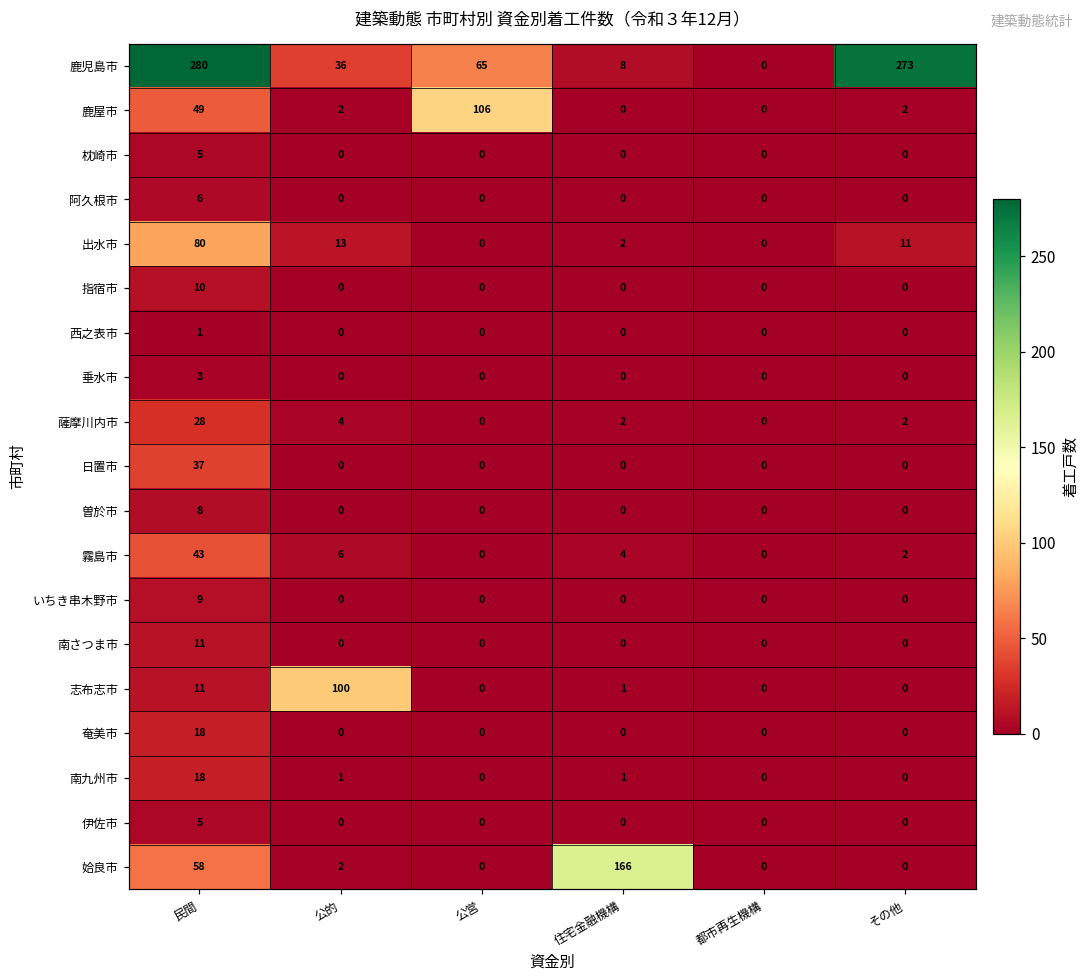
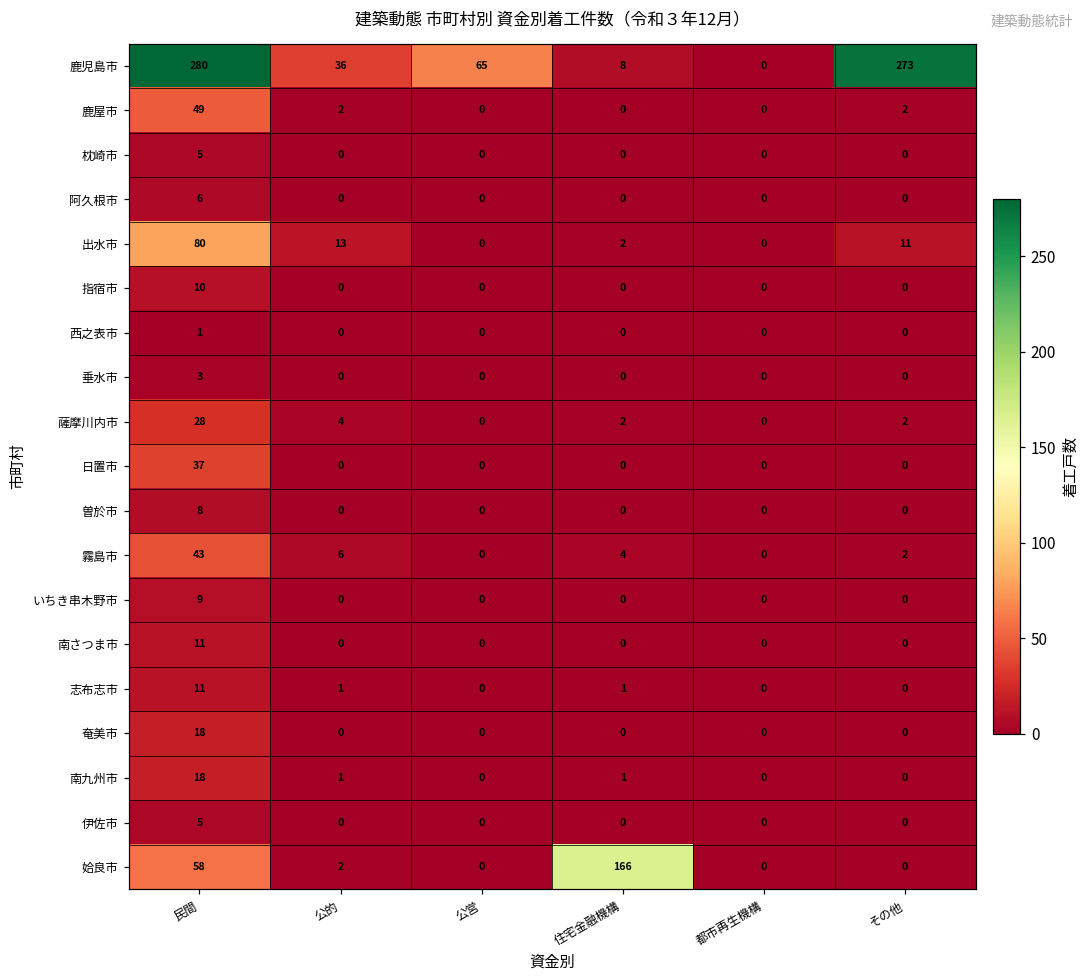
鹿屋市, 公営: 106 -> 0
志布志市, 公的: 100 -> 1
